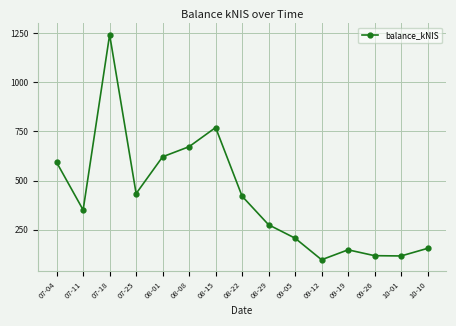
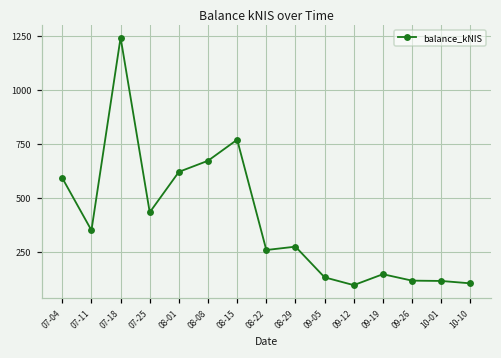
08-22: 420 -> 260
09-05: 210 -> 130
10-10: 150 -> 110
